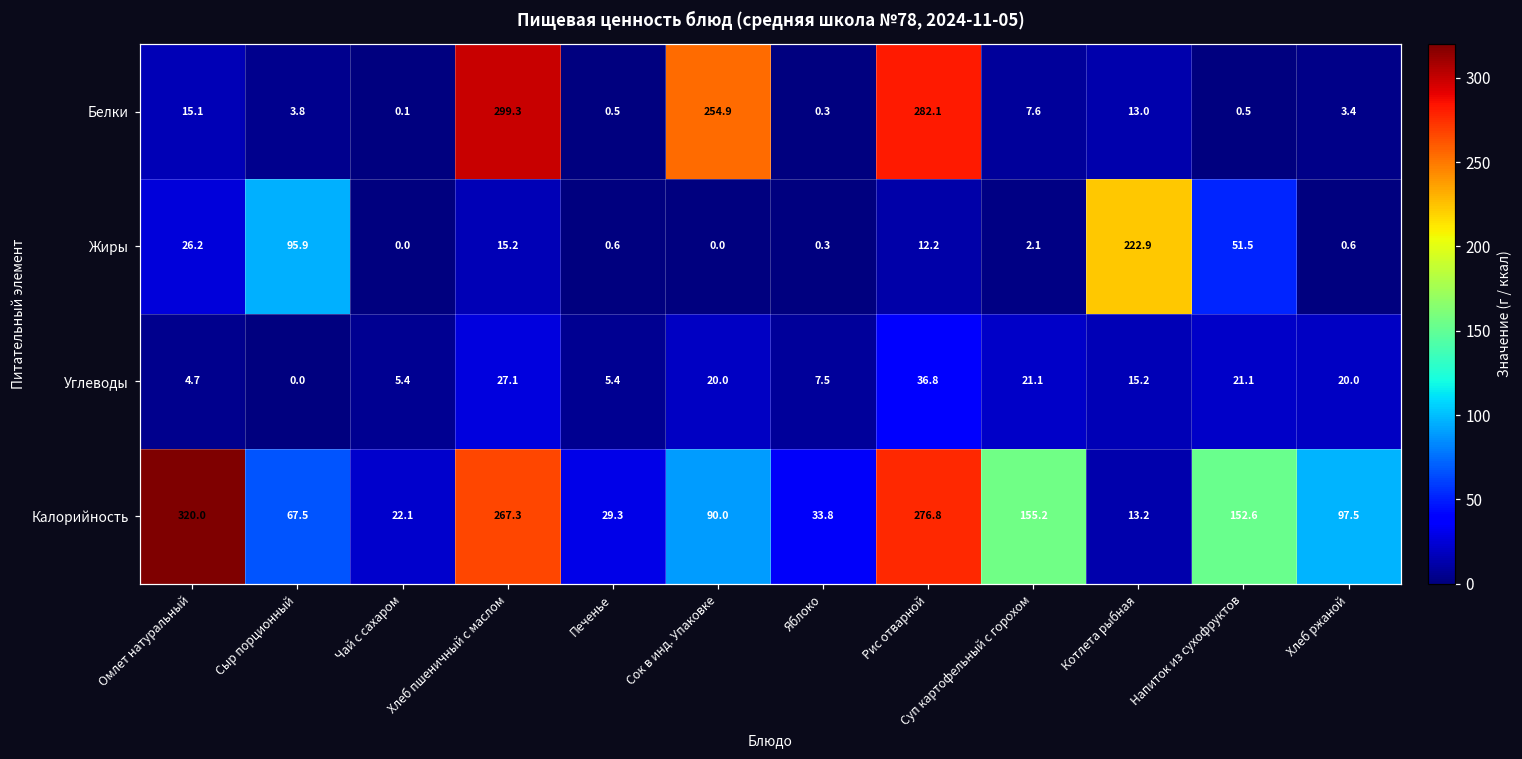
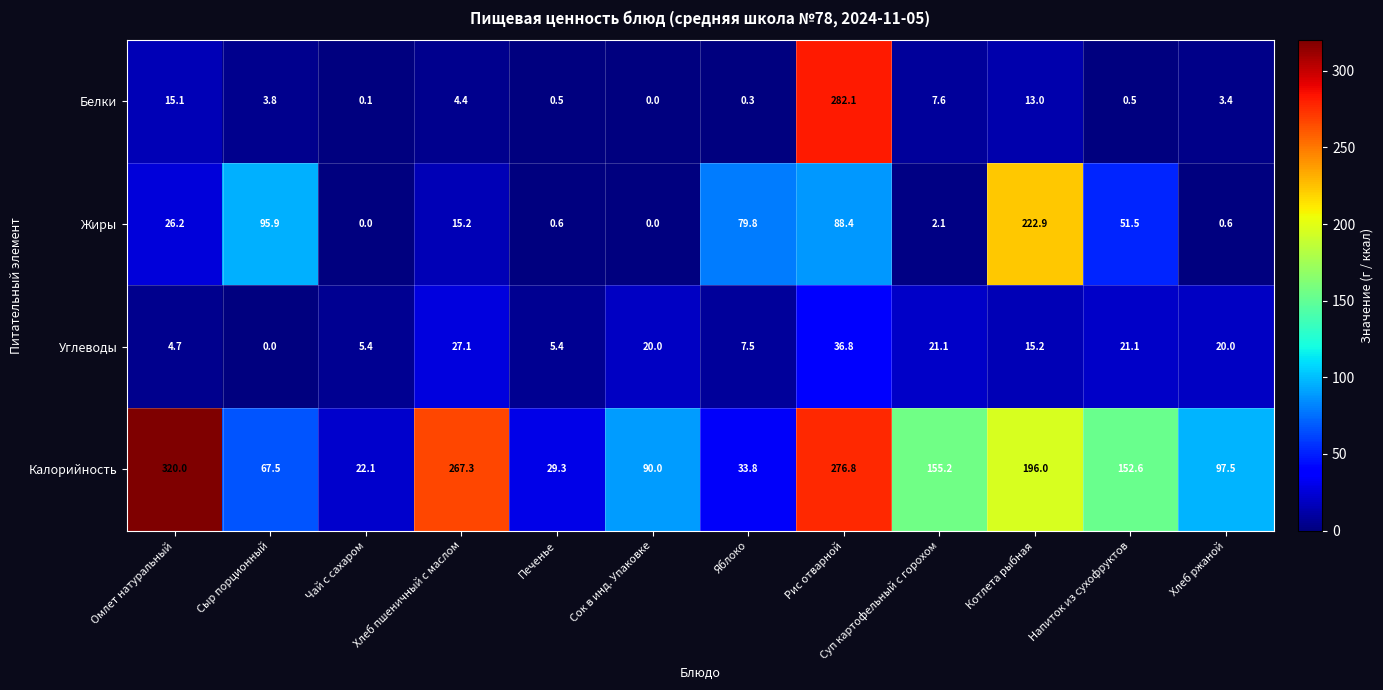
Белки, Хлеб пшеничный с маслом: 299.3 -> 4.4
Белки, Сок в инд. Упаковке: 254.9 -> 0.0
Жиры, Яблоко: 0.3 -> 79.8
Жиры, Рис отварной: 12.2 -> 88.4
Калорийность, Котлета рыбная: 13.2 -> 196.0
